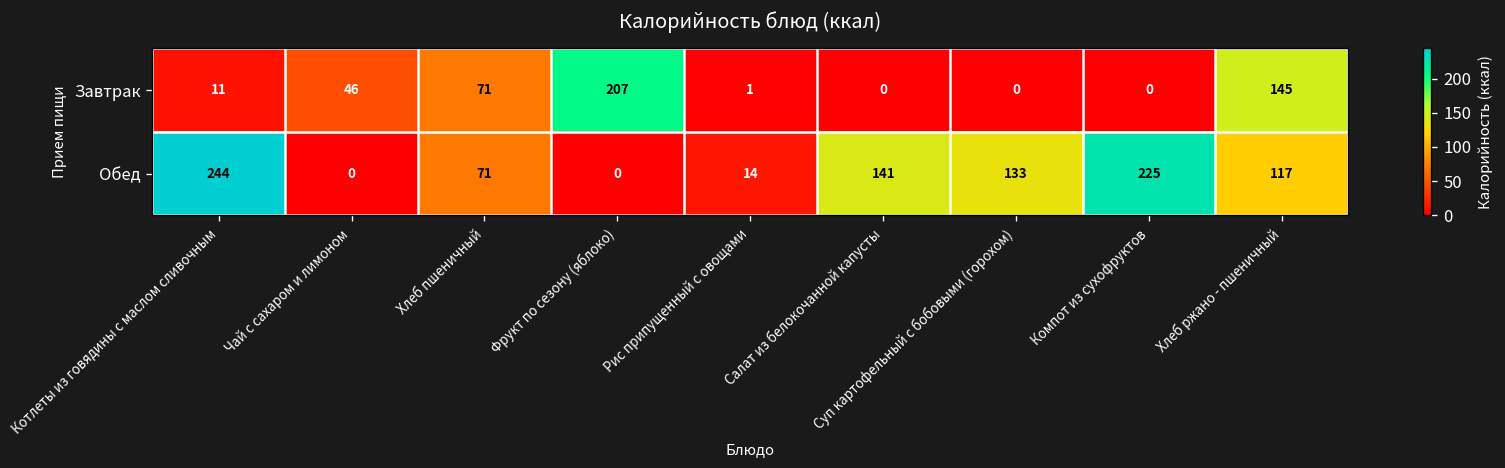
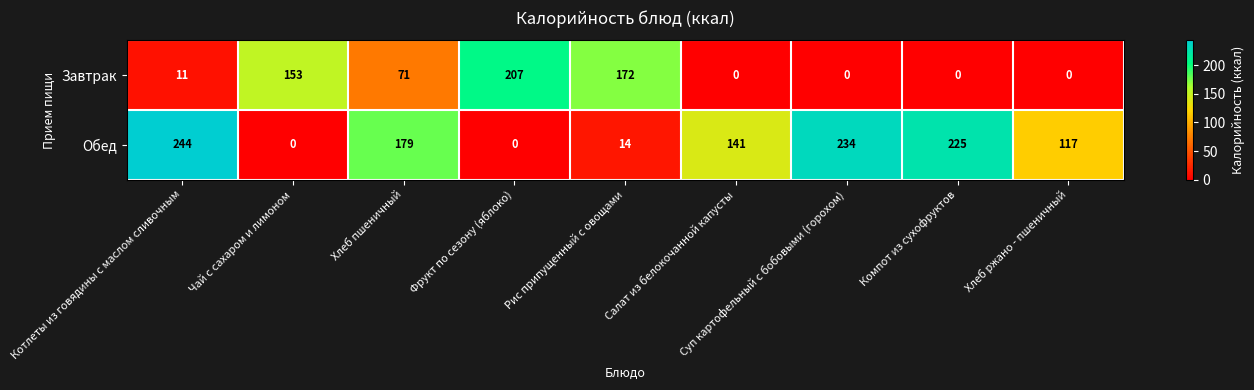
Завтрак, Чай с сахаром и лимоном: 46 -> 153
Завтрак, Рис припущенный с овощами: 1 -> 172
Завтрак, Хлеб ржано - пшеничный: 145 -> 0
Обед, Хлеб пшеничный: 71 -> 179
Обед, Суп картофельный с бобовыми (горохом): 133 -> 234
